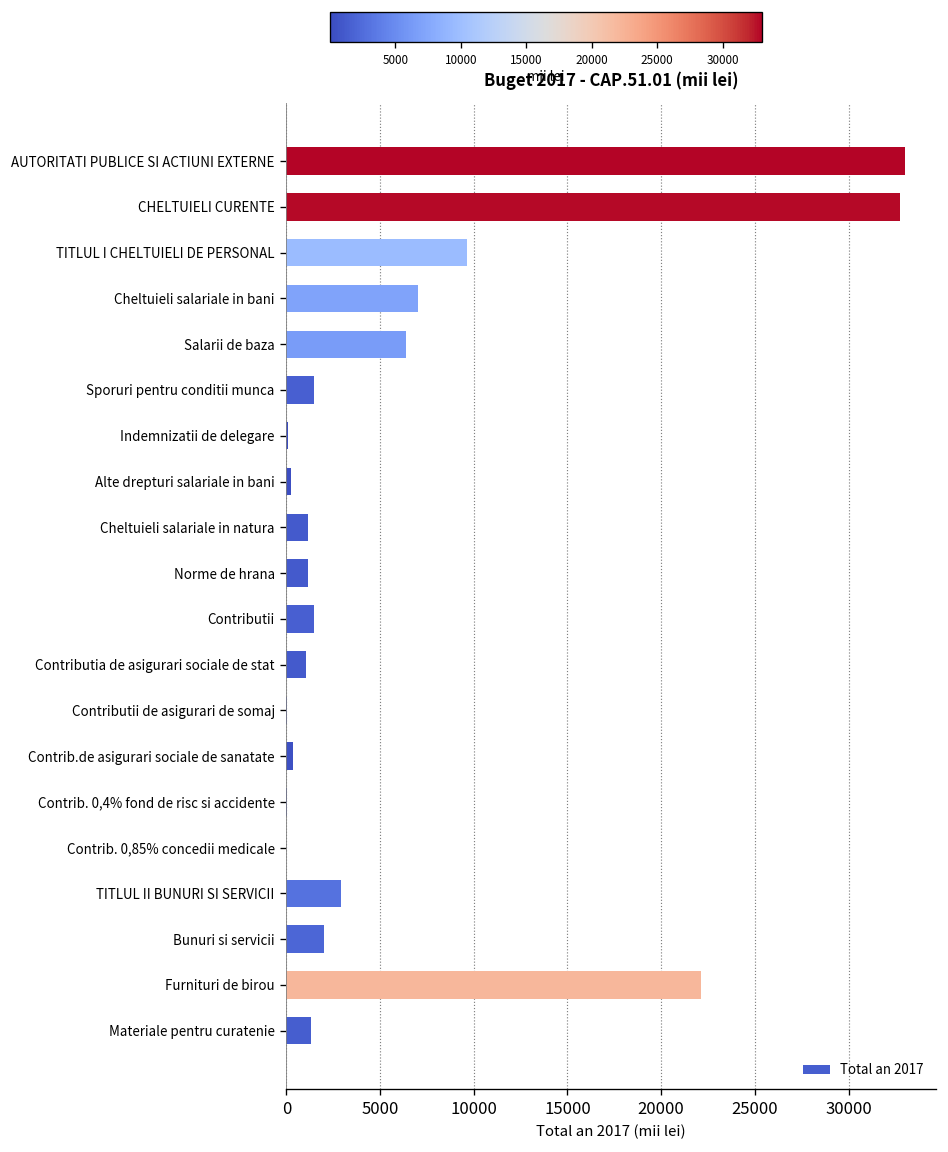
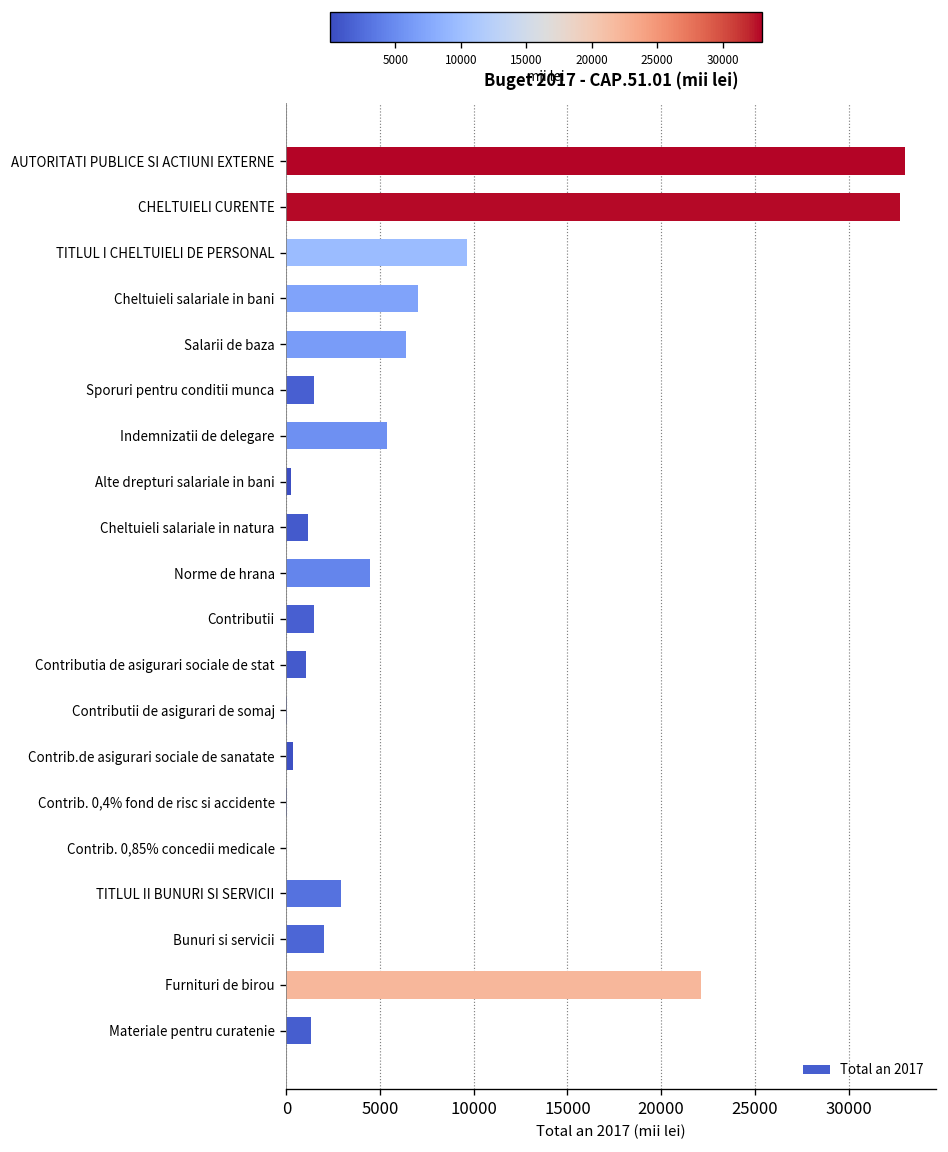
Indemnizatii de delegare: 100 -> 5400
Norme de hrana: 1100 -> 4500
